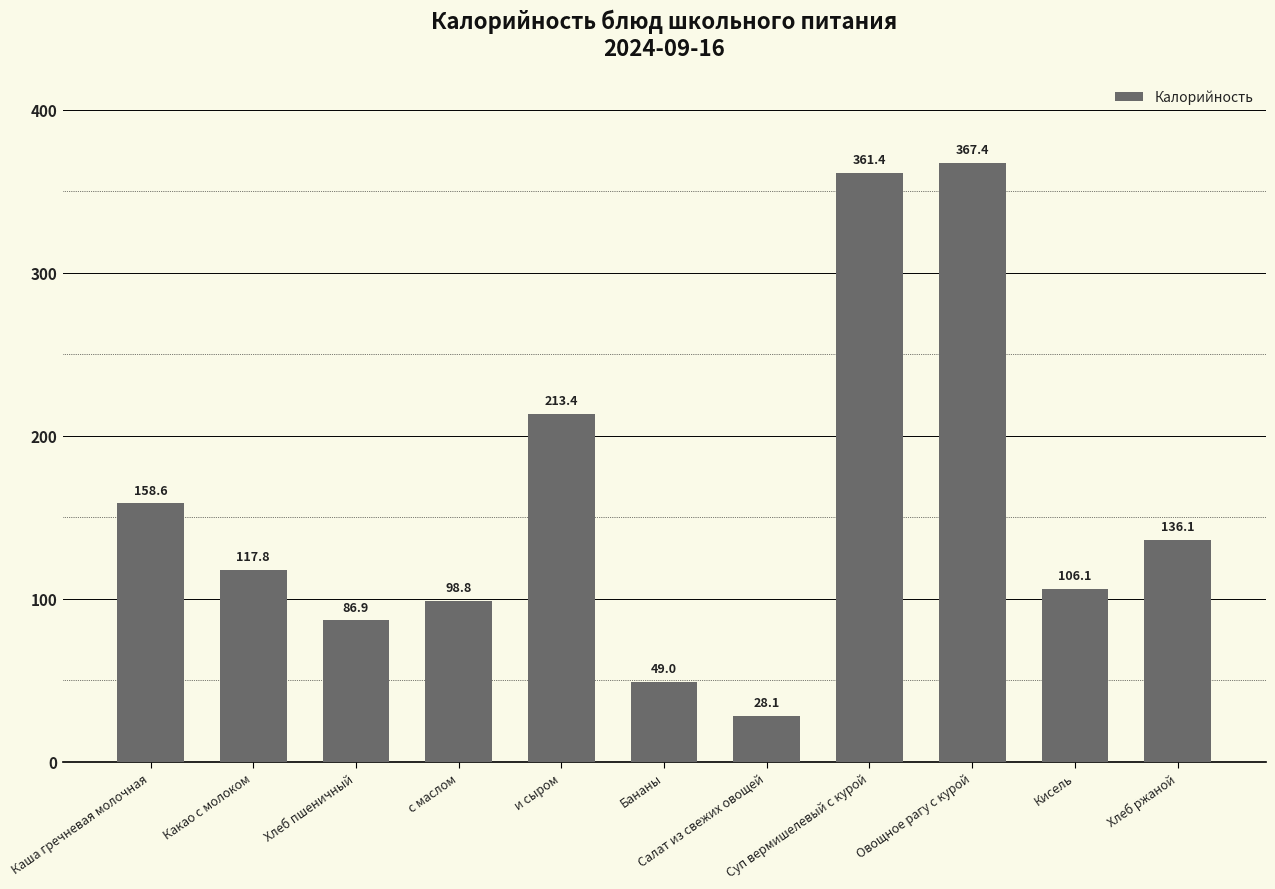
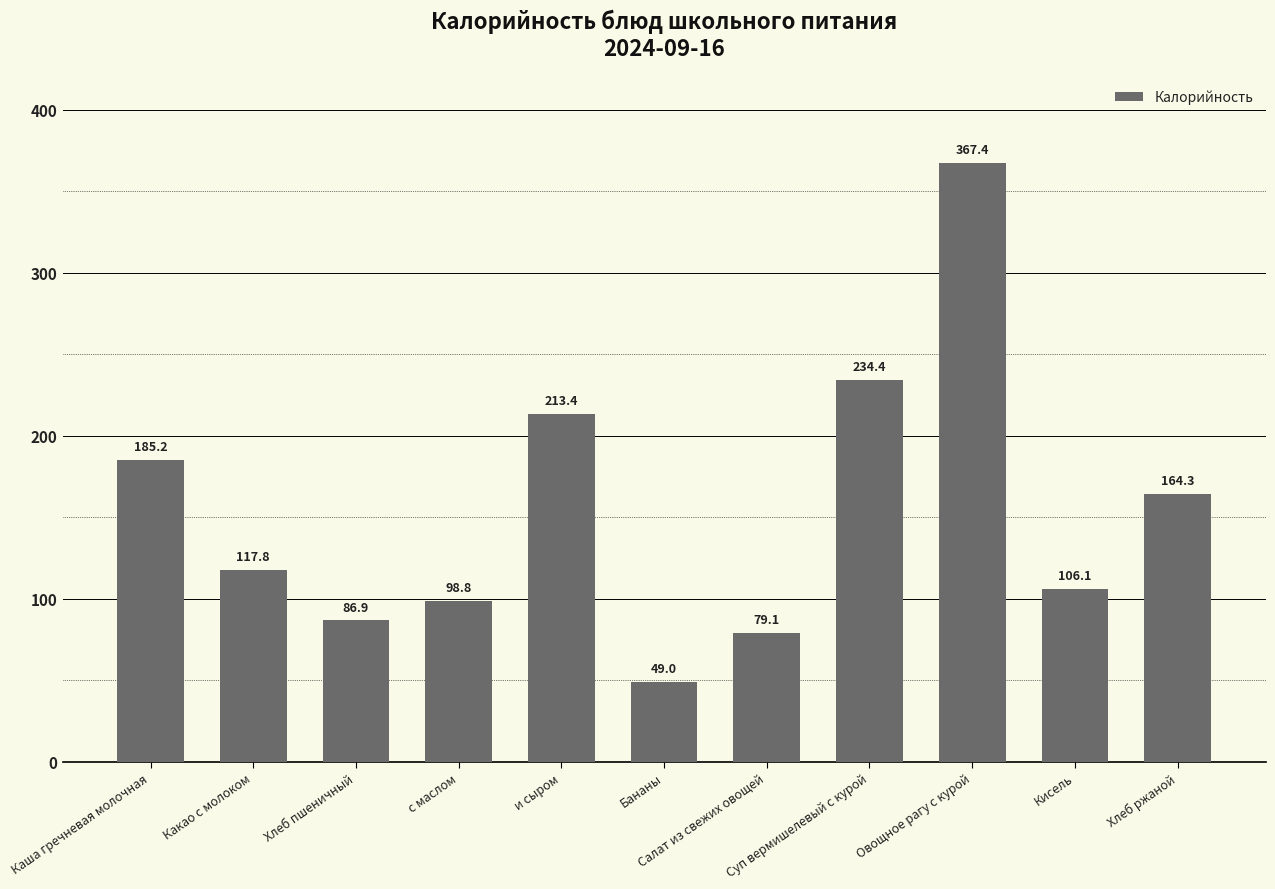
Каша гречневая молочная: 158.6 -> 185.2
Салат из свежих овощей: 28.1 -> 79.1
Суп вермишелевый с курой: 361.4 -> 234.4
Хлеб ржаной: 136.1 -> 164.3
